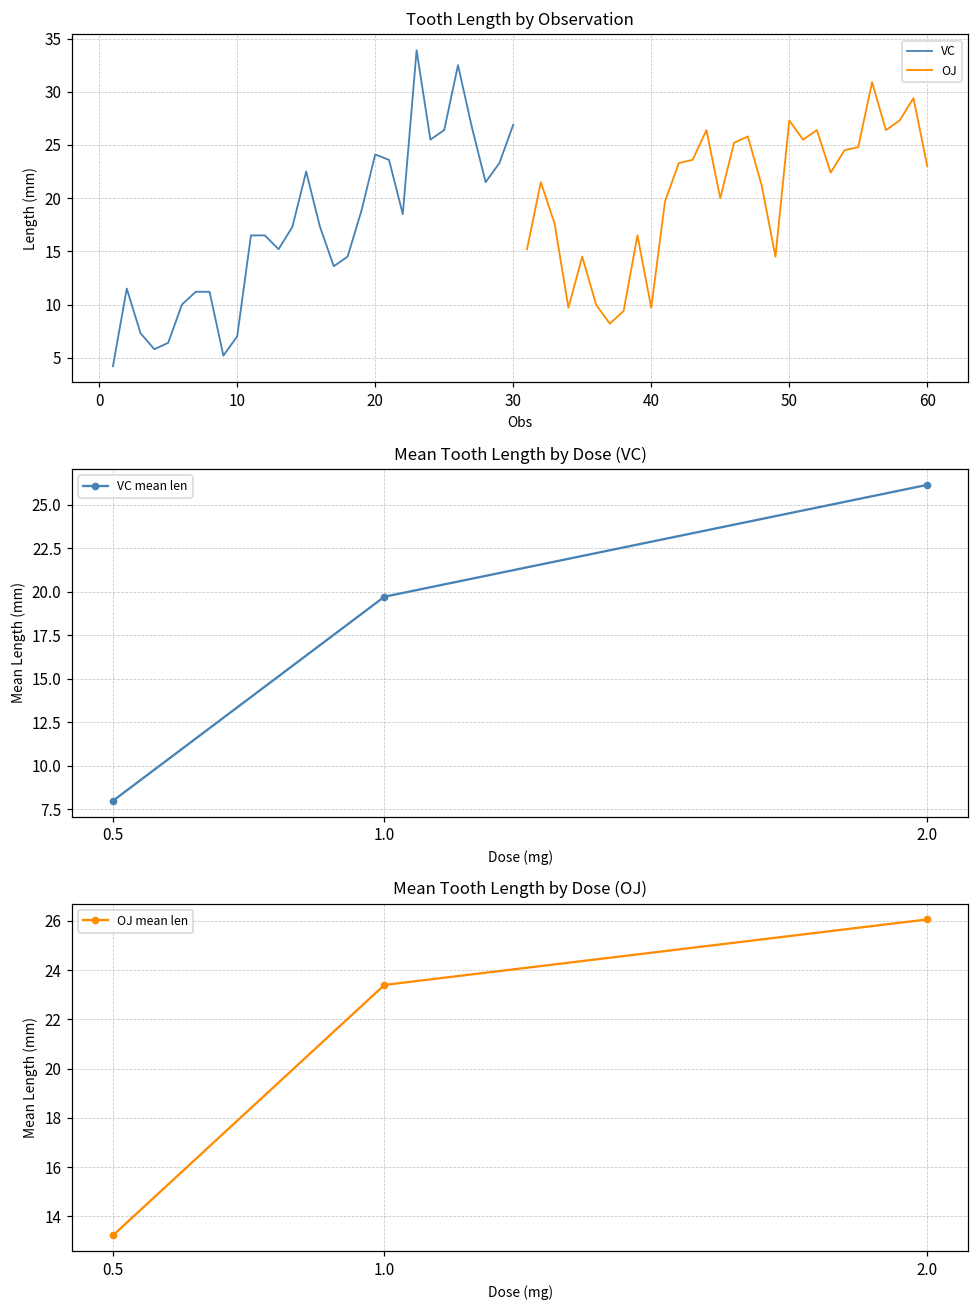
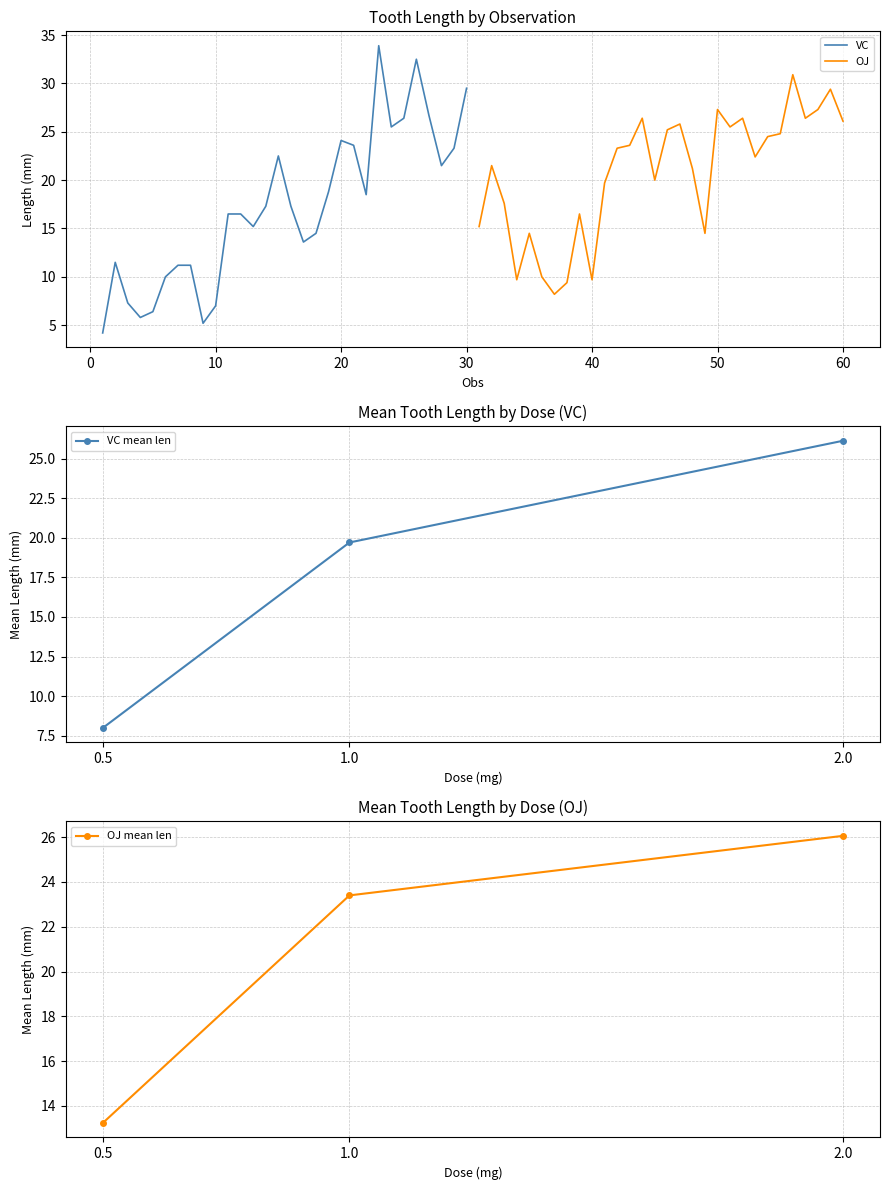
Tooth Length by Observation, VC, 30: 27 -> 30
Tooth Length by Observation, OJ, 60: 23 -> 26
